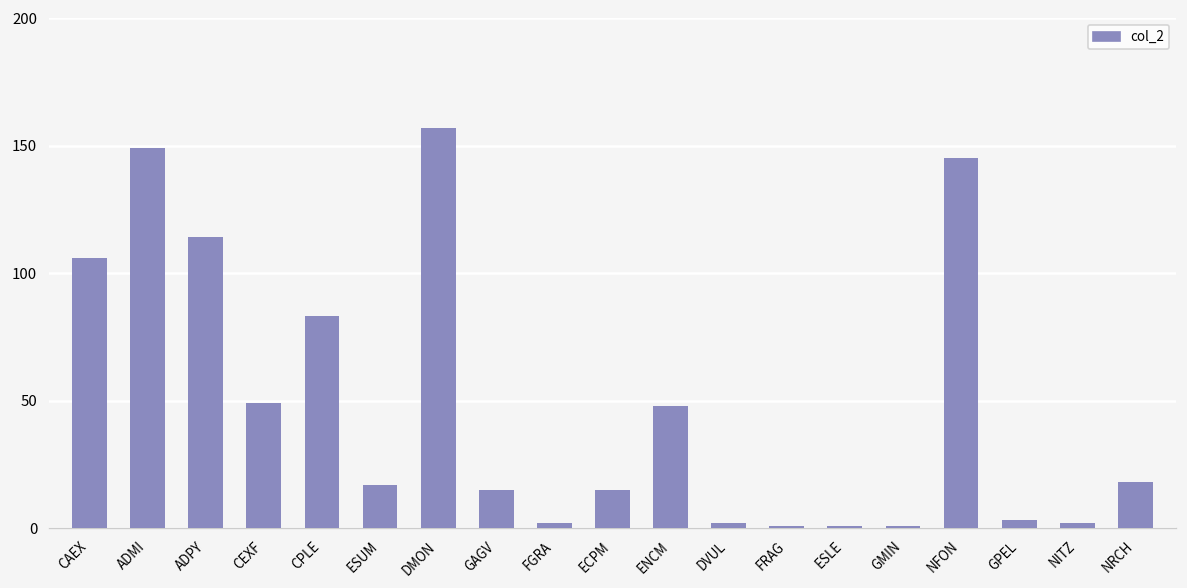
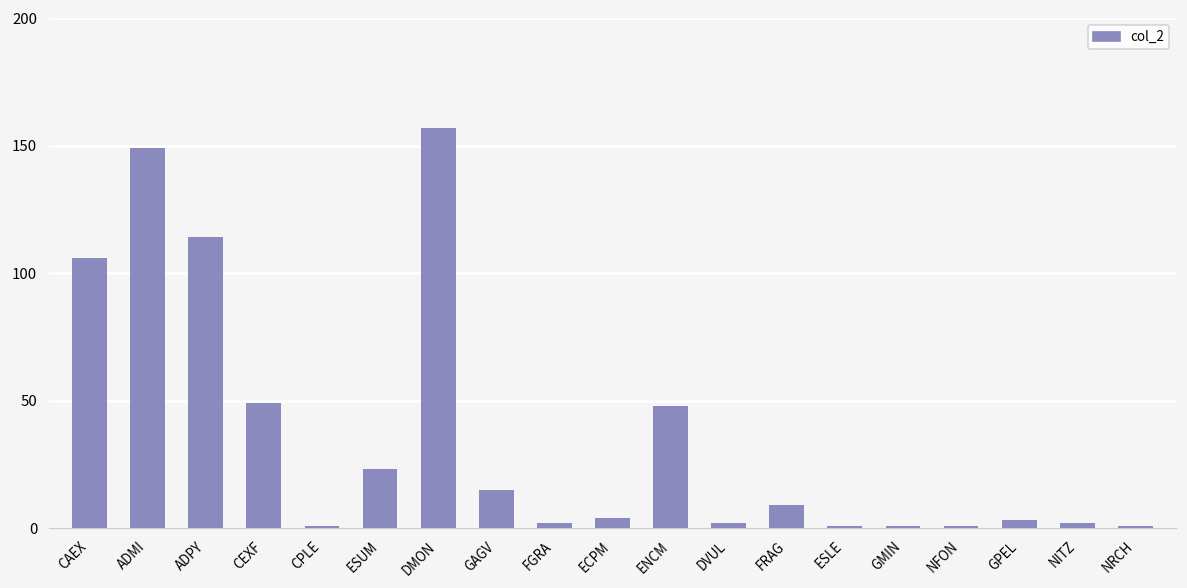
CPLE: 83 -> 1
ESUM: 17 -> 23
ECPM: 15 -> 4
FRAG: 1 -> 9
NFON: 145 -> 1
NRCH: 18 -> 1
